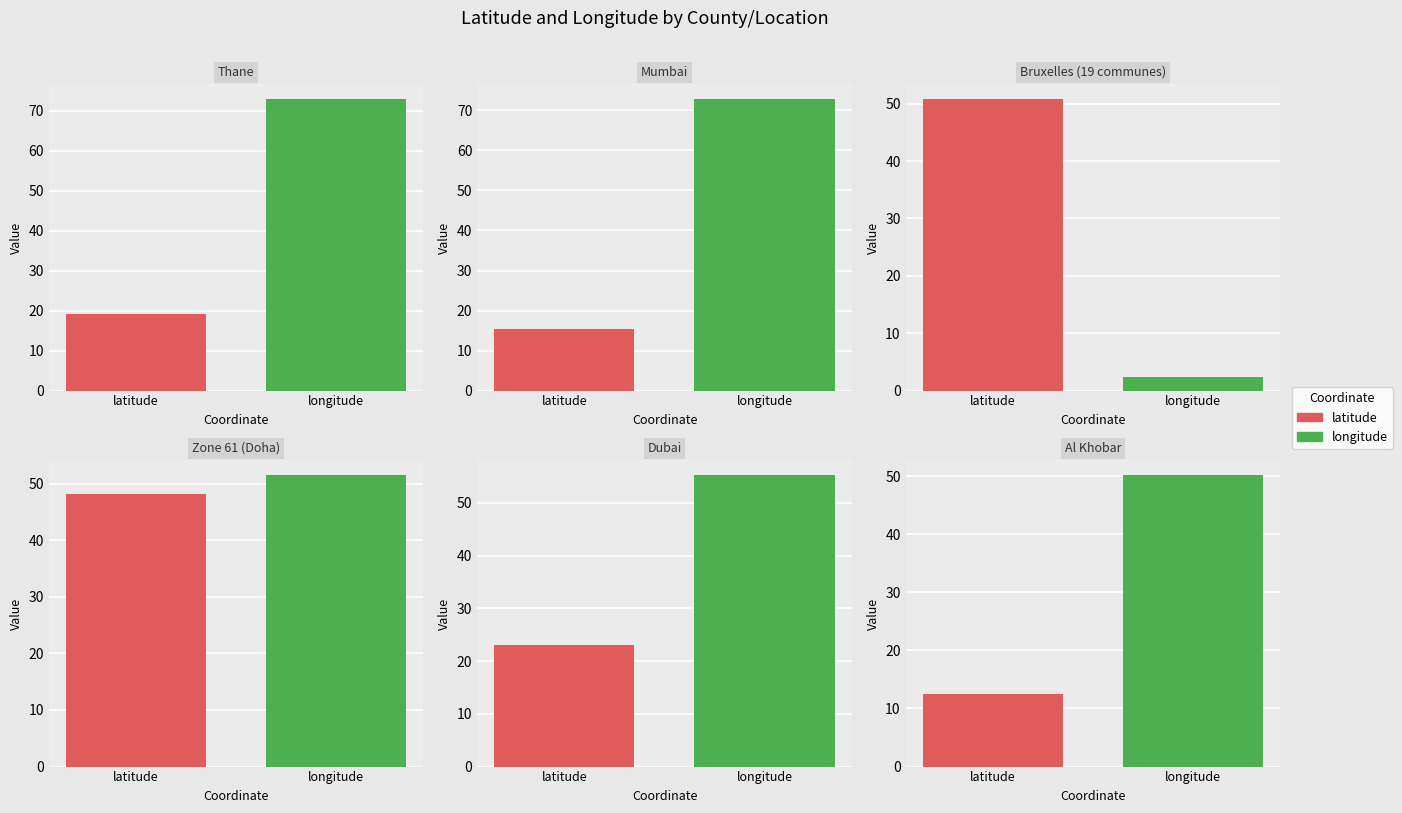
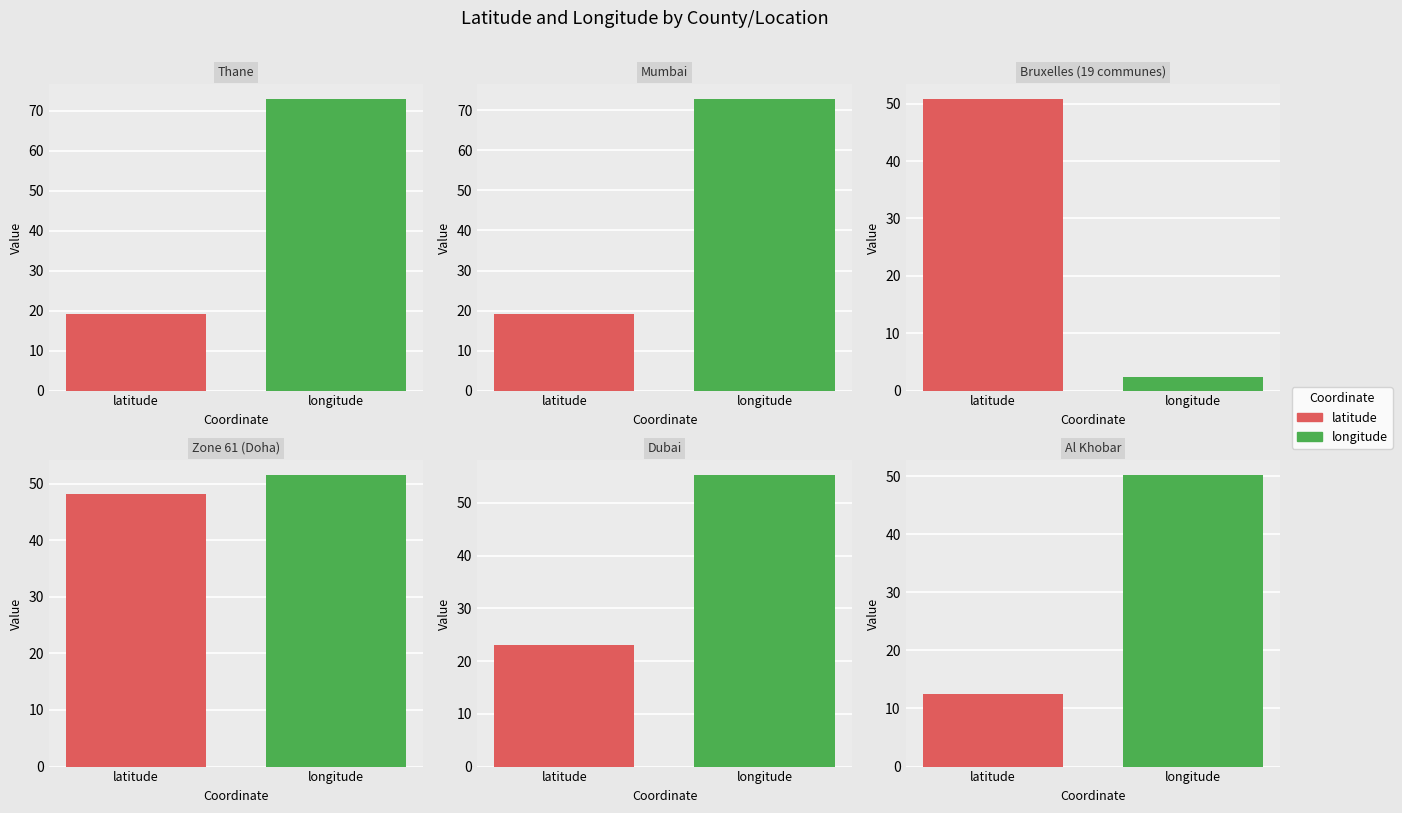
Mumbai, latitude: 15 -> 19
